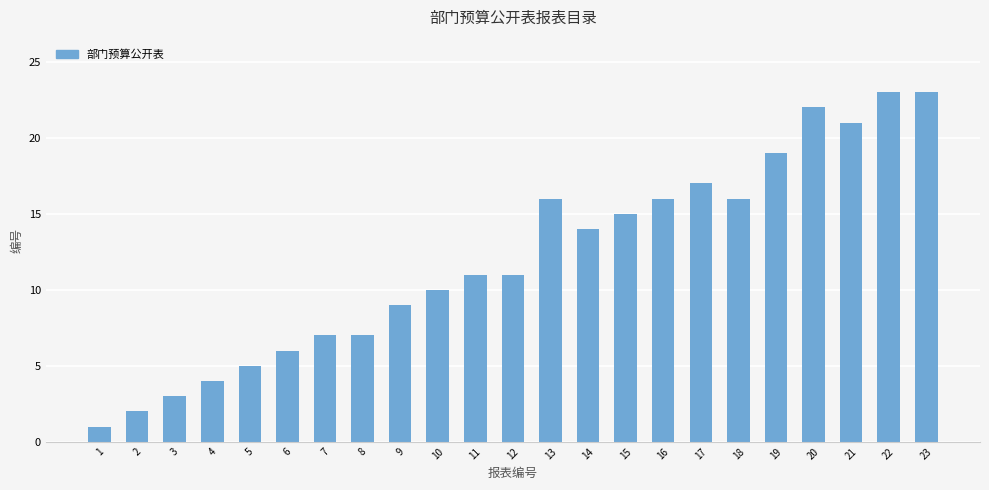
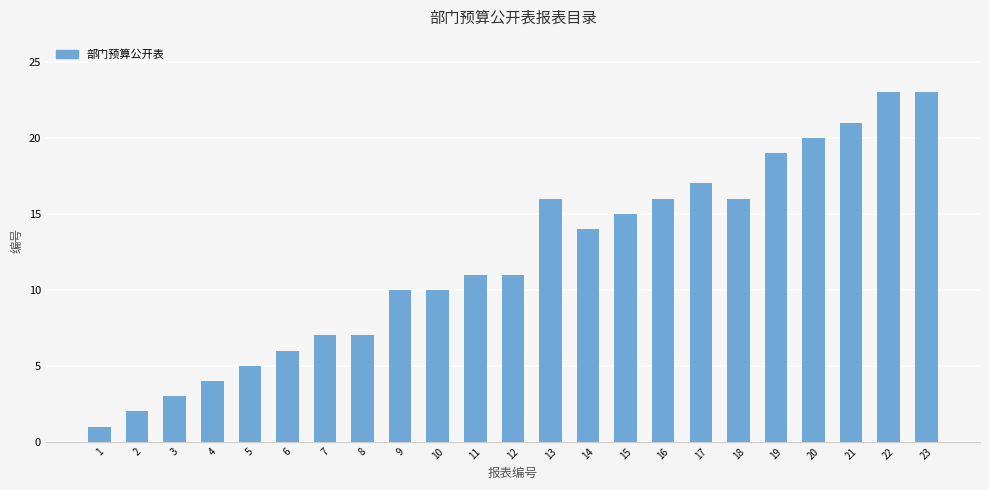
9: 9 -> 10
20: 22 -> 20
